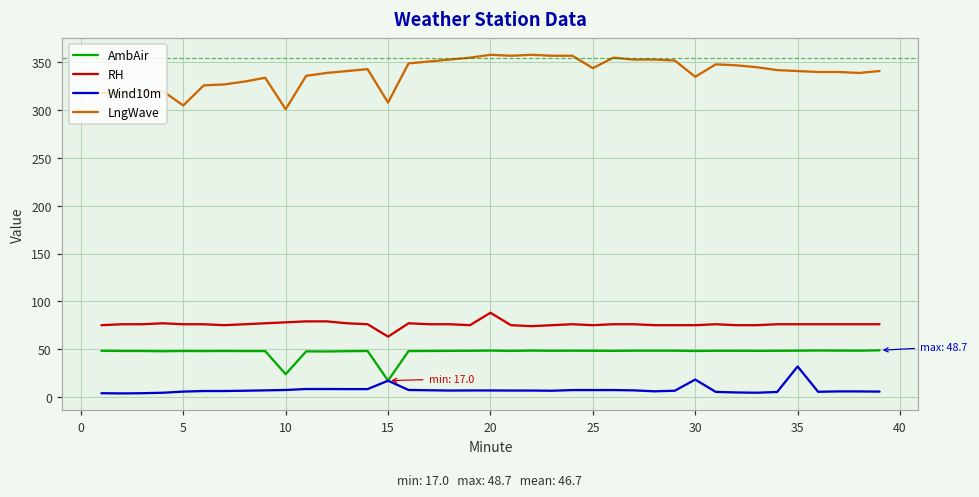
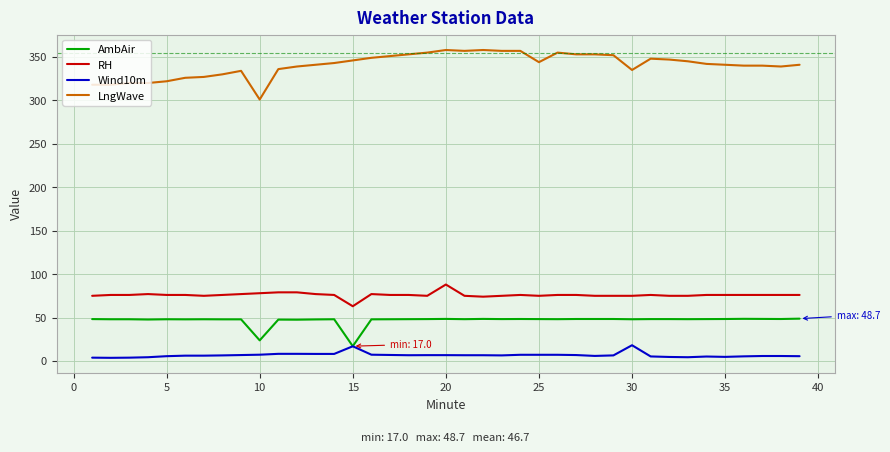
LngWave, 5: 310 -> 320
LngWave, 15: 310 -> 350
Wind10m, 35: 30 -> 0
